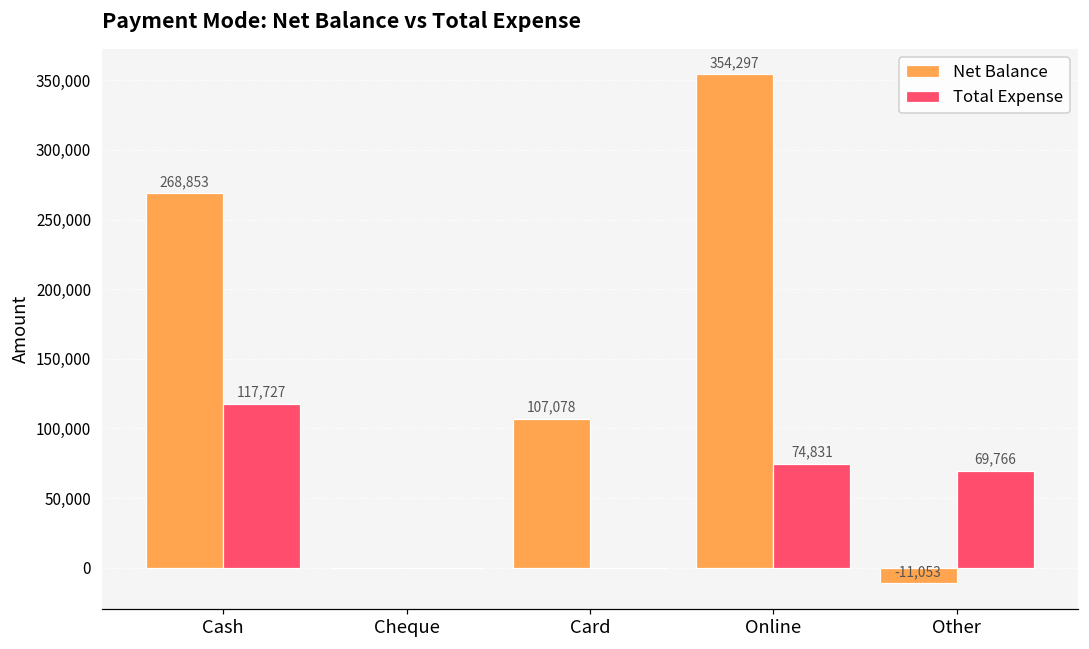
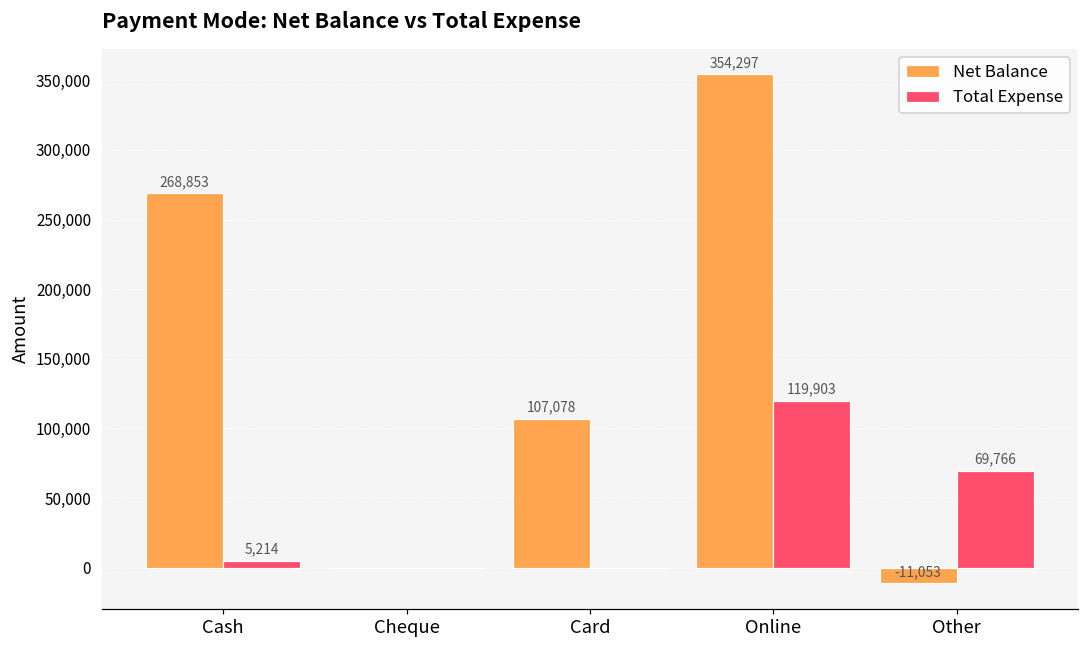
Total Expense, Cash: 117,727 -> 5,214
Total Expense, Online: 74,831 -> 119,903
